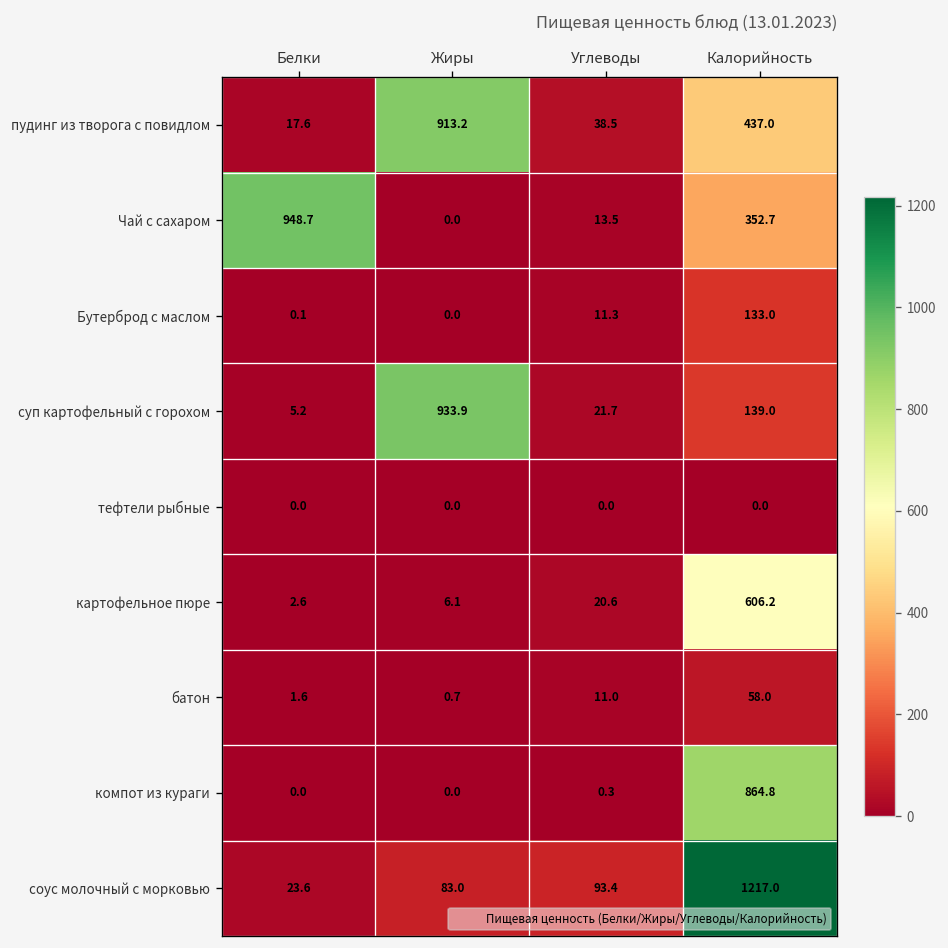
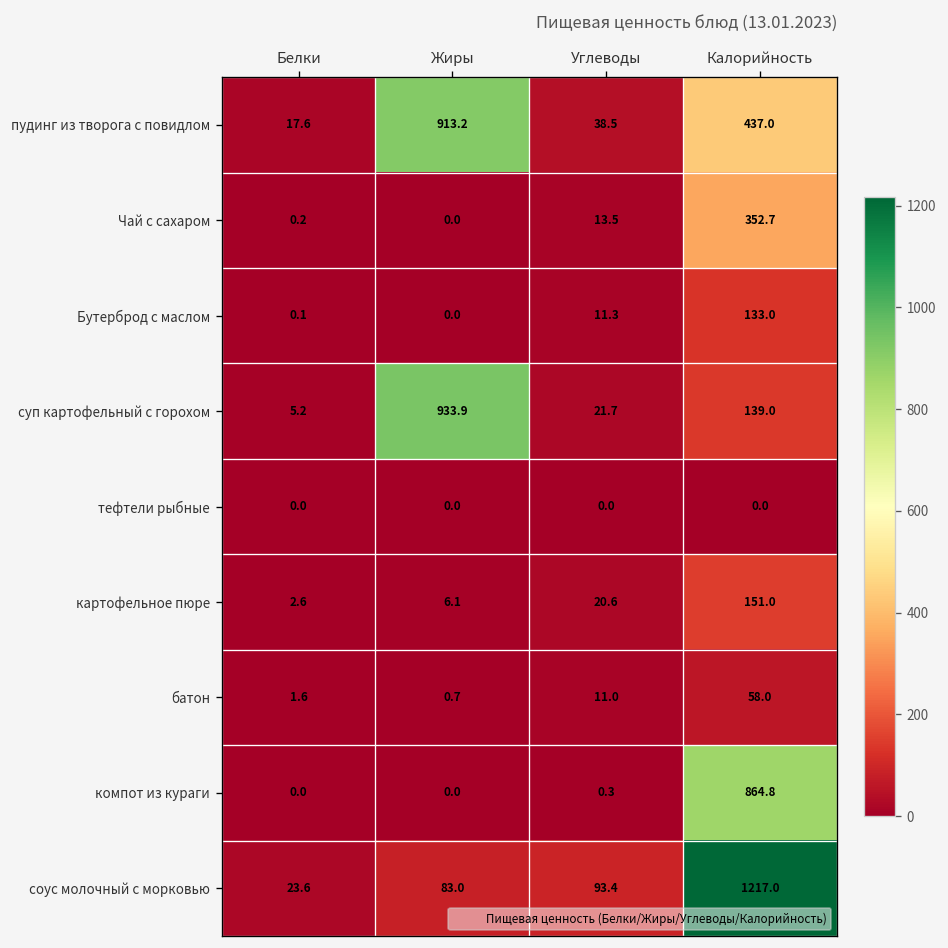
Чай с сахаром, Белки: 948.7 -> 0.2
картофельное пюре, Калорийность: 606.2 -> 151.0
